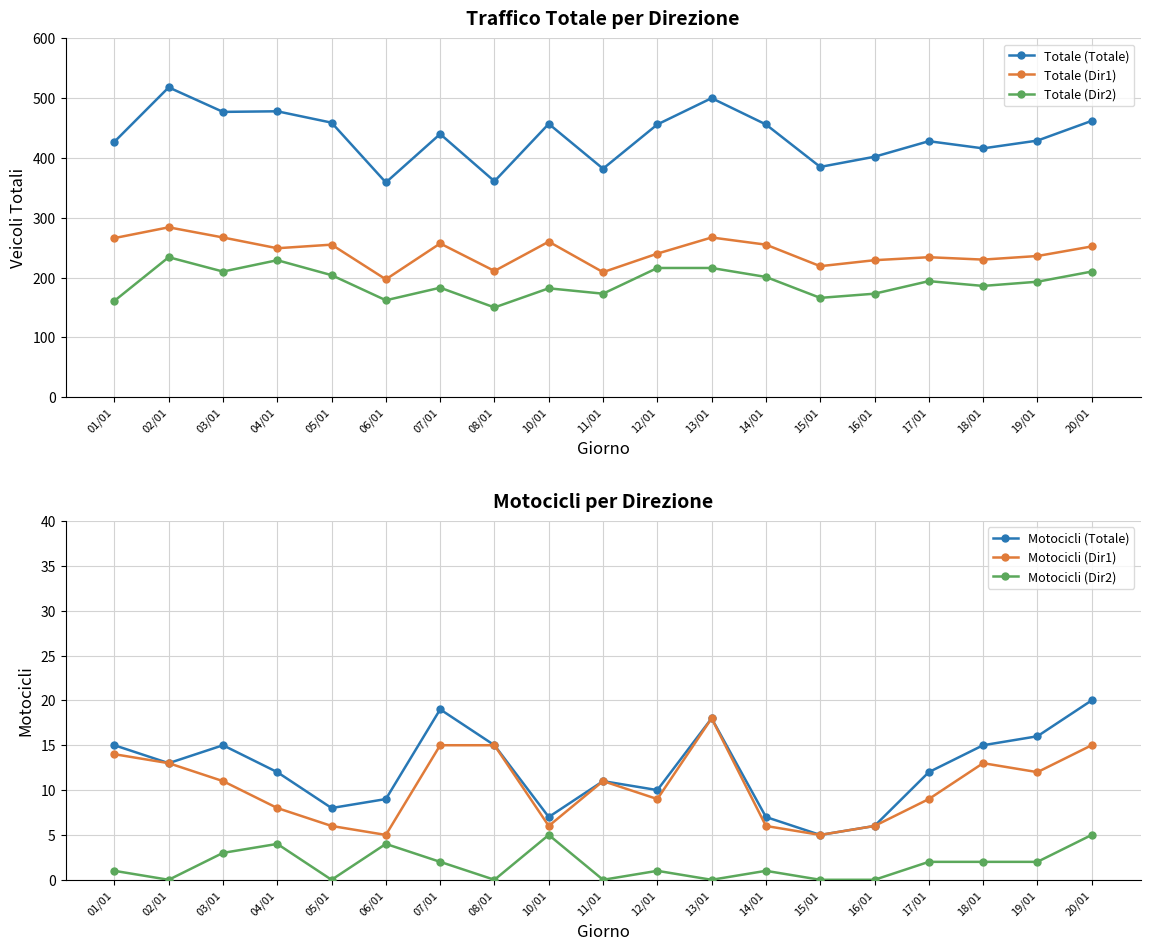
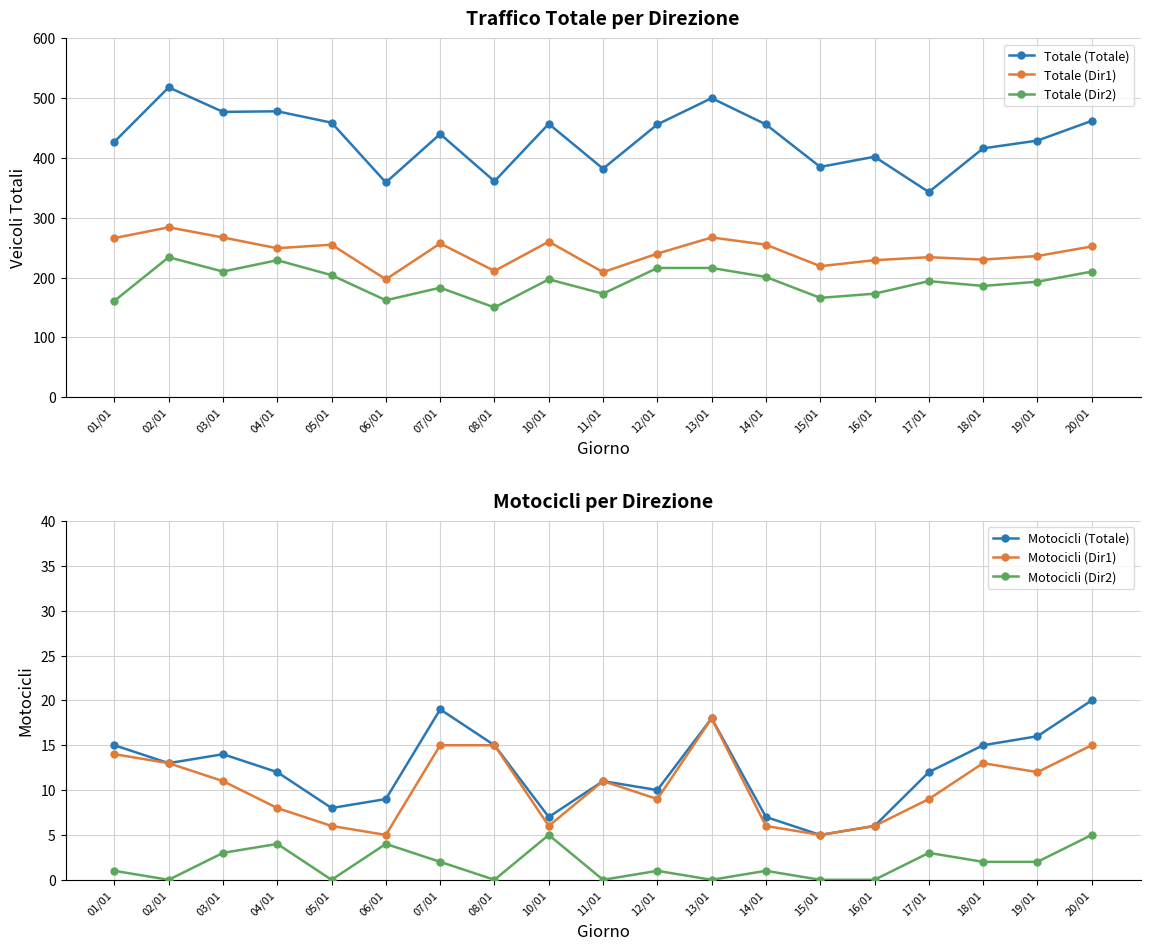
Traffico Totale per Direzione, Totale (Dir2), 10/01: 180 -> 200
Traffico Totale per Direzione, Totale (Totale), 17/01: 430 -> 340
Motocicli per Direzione, Motocicli (Totale), 03/01: 15 -> 14
Motocicli per Direzione, Motocicli (Dir2), 17/01: 2 -> 3
